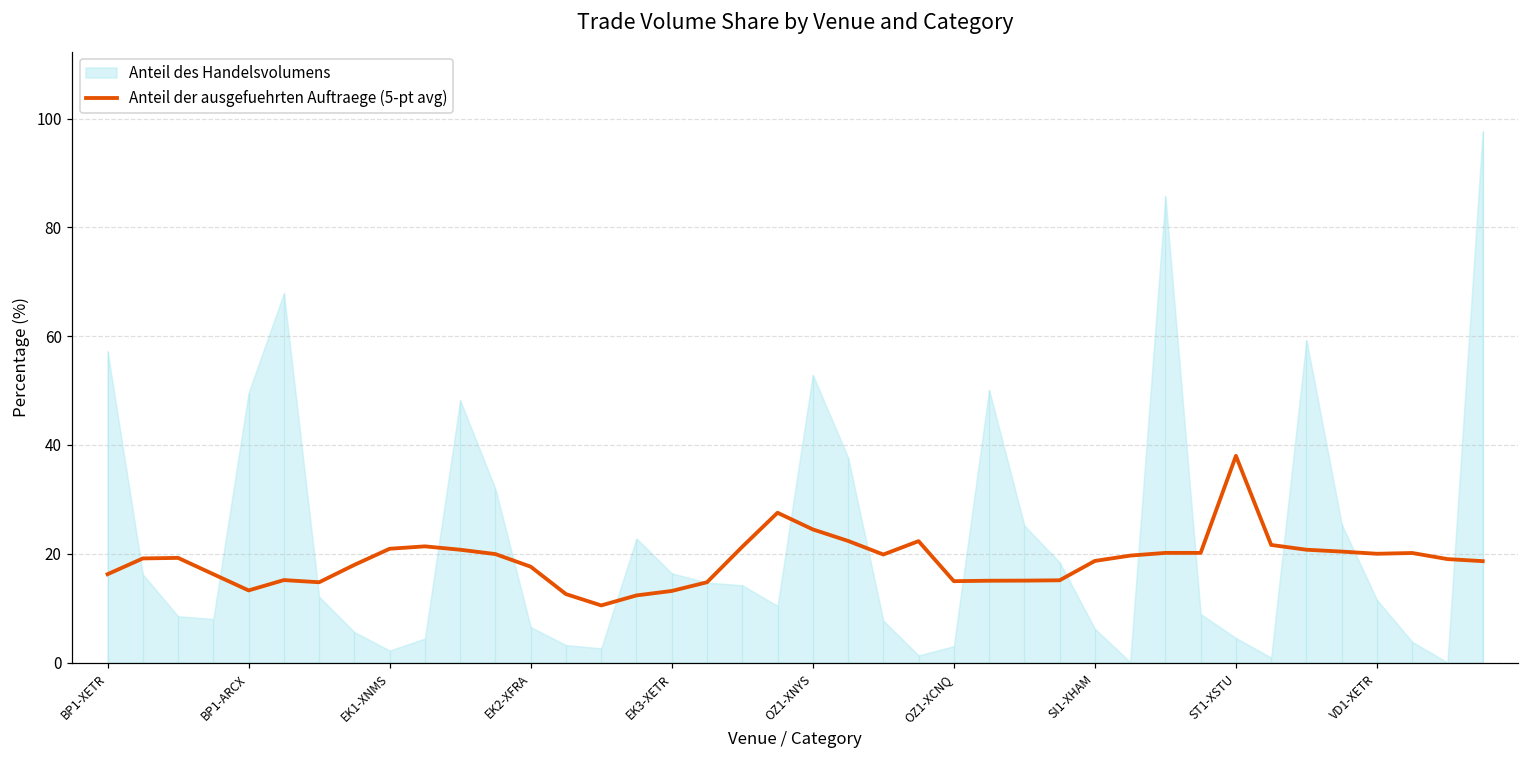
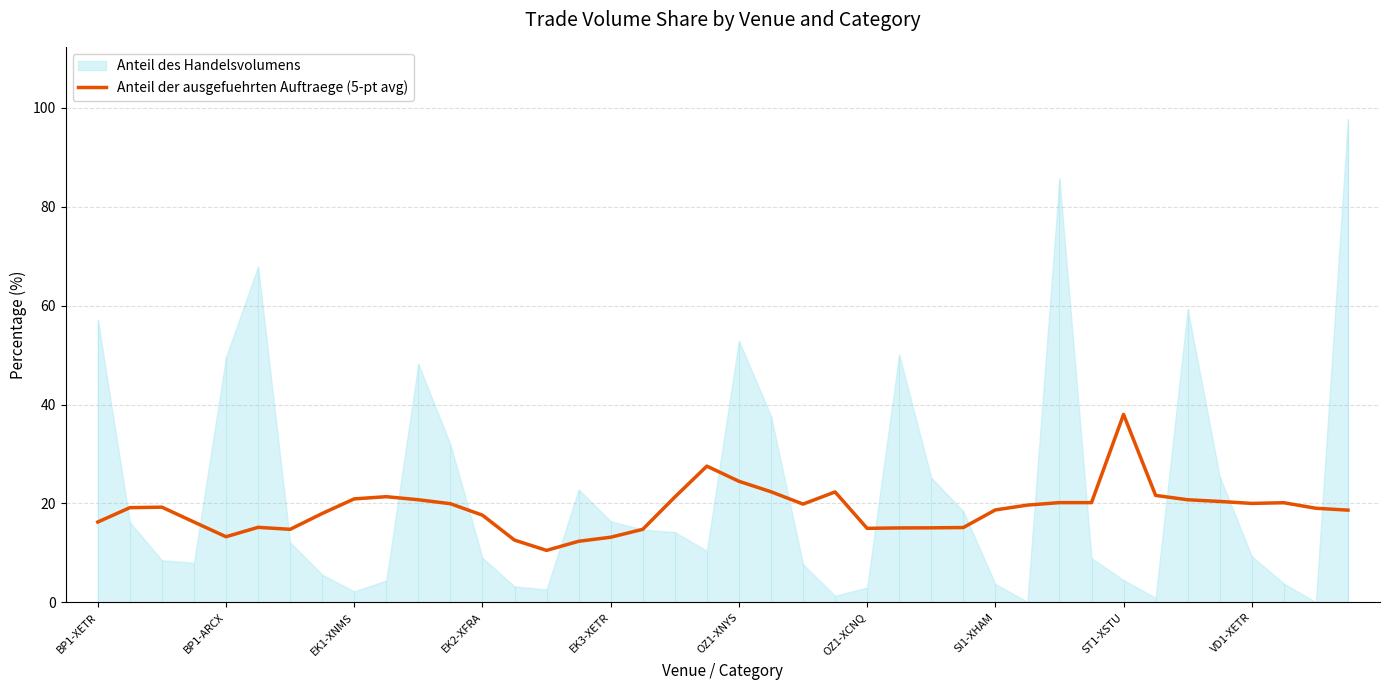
Anteil des Handelsvolumens, EK2-XFRA: 7 -> 9
Anteil des Handelsvolumens, SI1-XHAM: 6 -> 4
Anteil des Handelsvolumens, VD1-XETR: 12 -> 9
